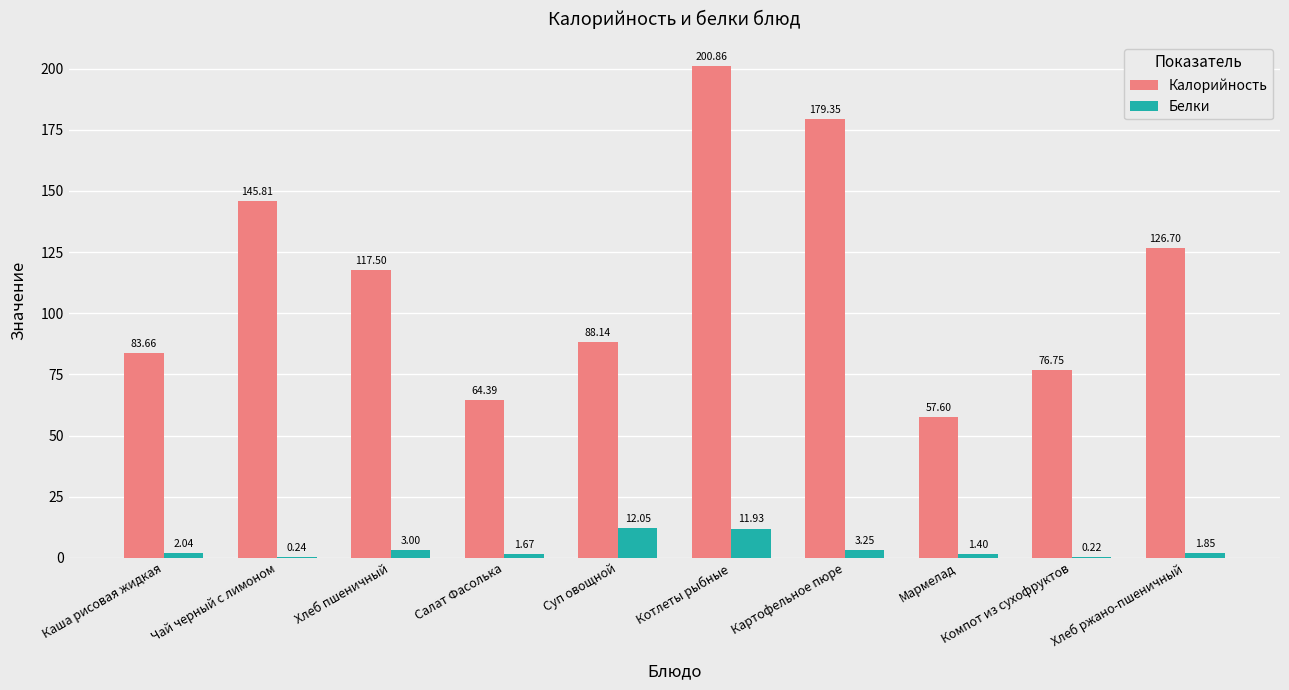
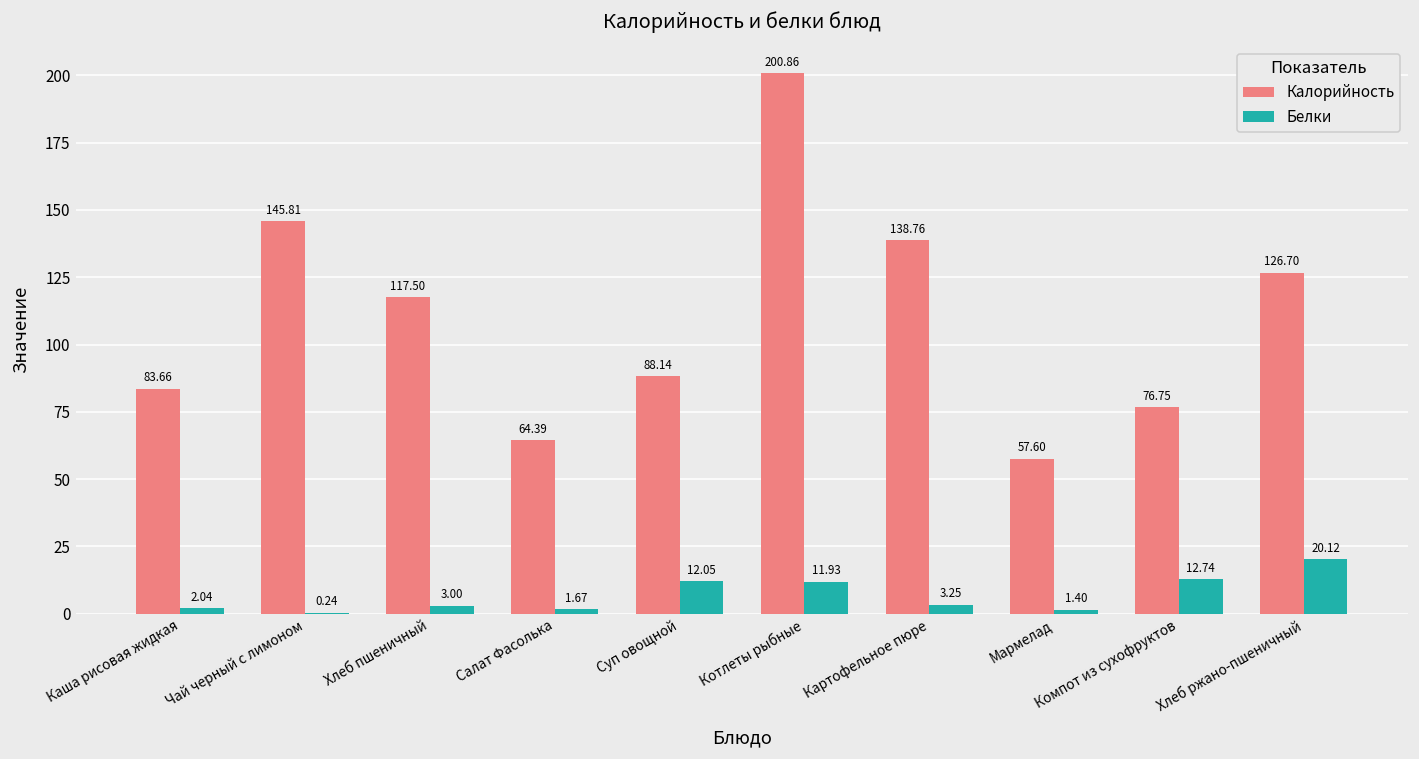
Калорийность, Картофельное пюре: 179.35 -> 138.76
Белки, Компот из сухофруктов: 0.22 -> 12.74
Белки, Хлеб ржано-пшеничный: 1.85 -> 20.12
